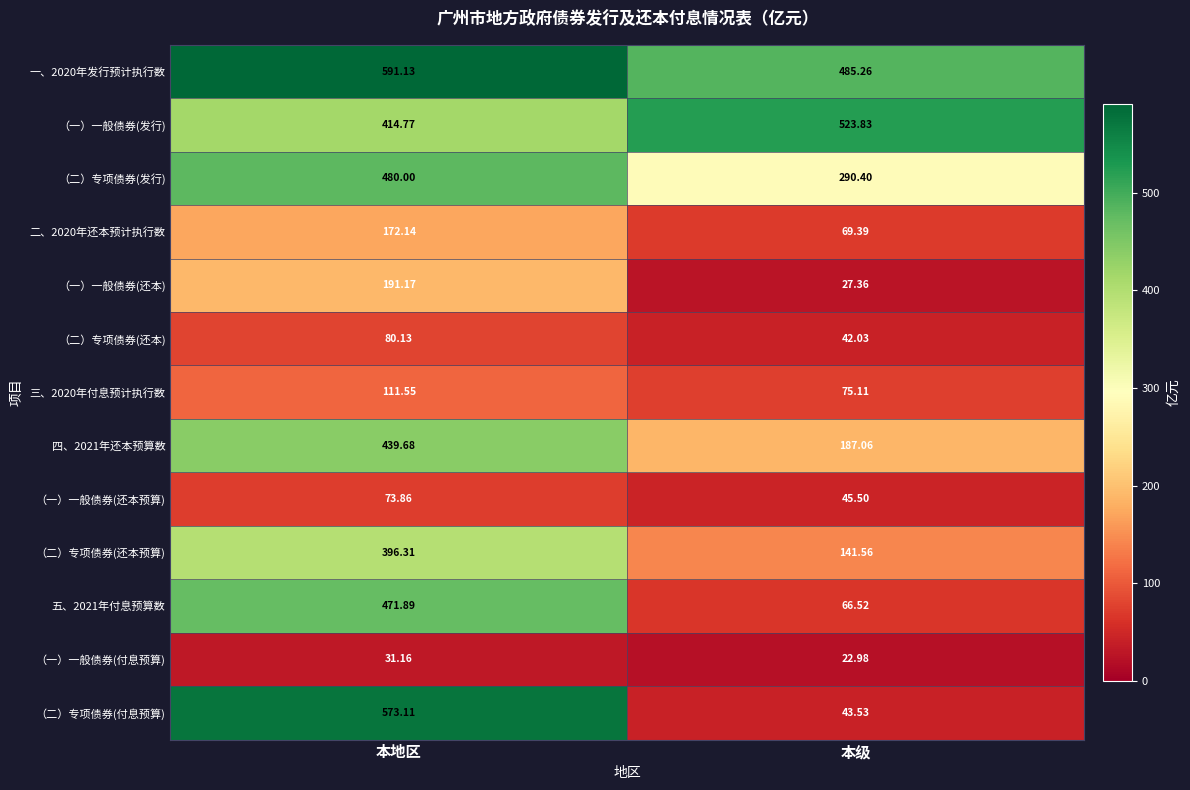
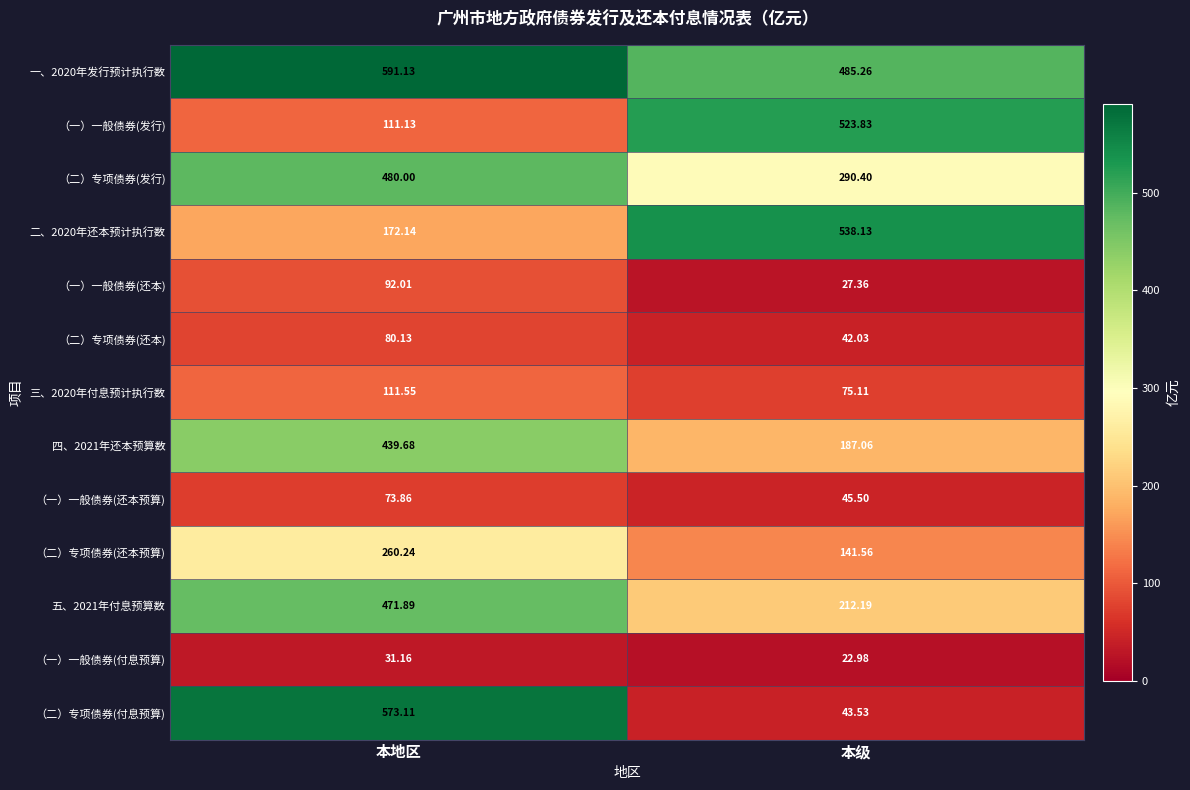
（一）一般债券(发行), 本地区: 414.77 -> 111.13
二、2020年还本预计执行数, 本级: 69.39 -> 538.13
（一）一般债券(还本), 本地区: 191.17 -> 92.01
（二）专项债券(还本预算), 本地区: 396.31 -> 260.24
五、2021年付息预算数, 本级: 66.52 -> 212.19
